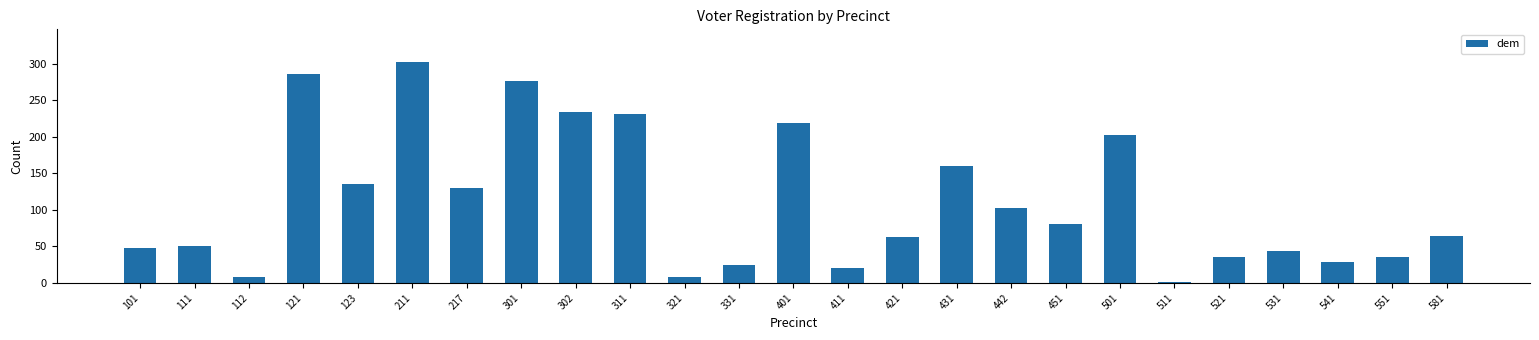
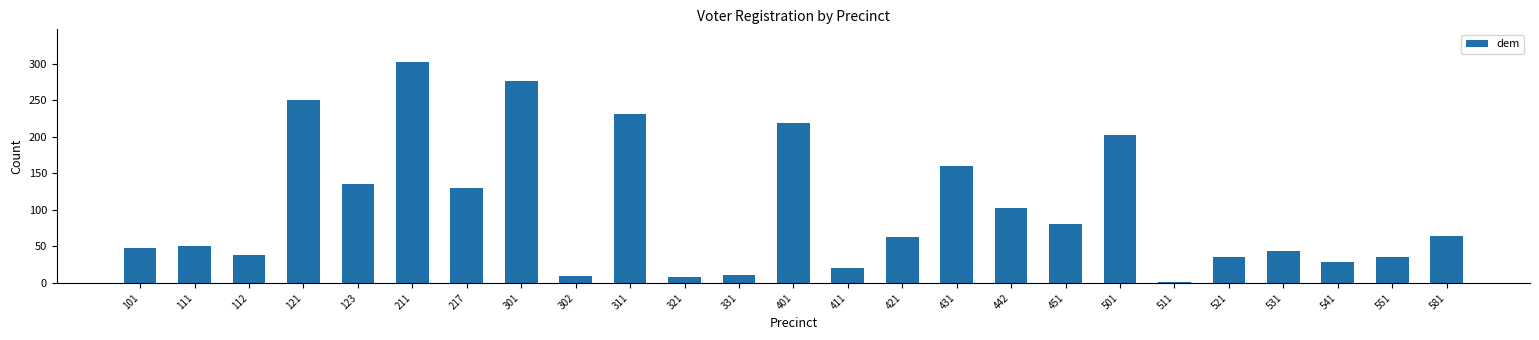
112: 10 -> 40
121: 290 -> 250
302: 230 -> 10
331: 30 -> 10
